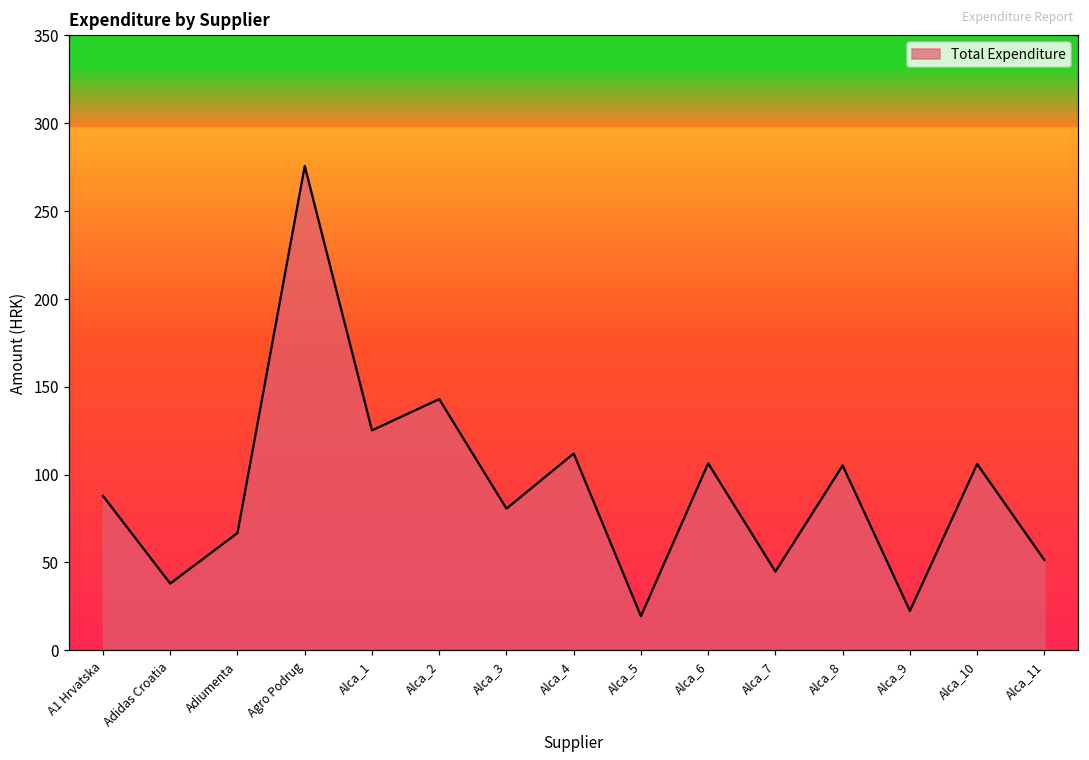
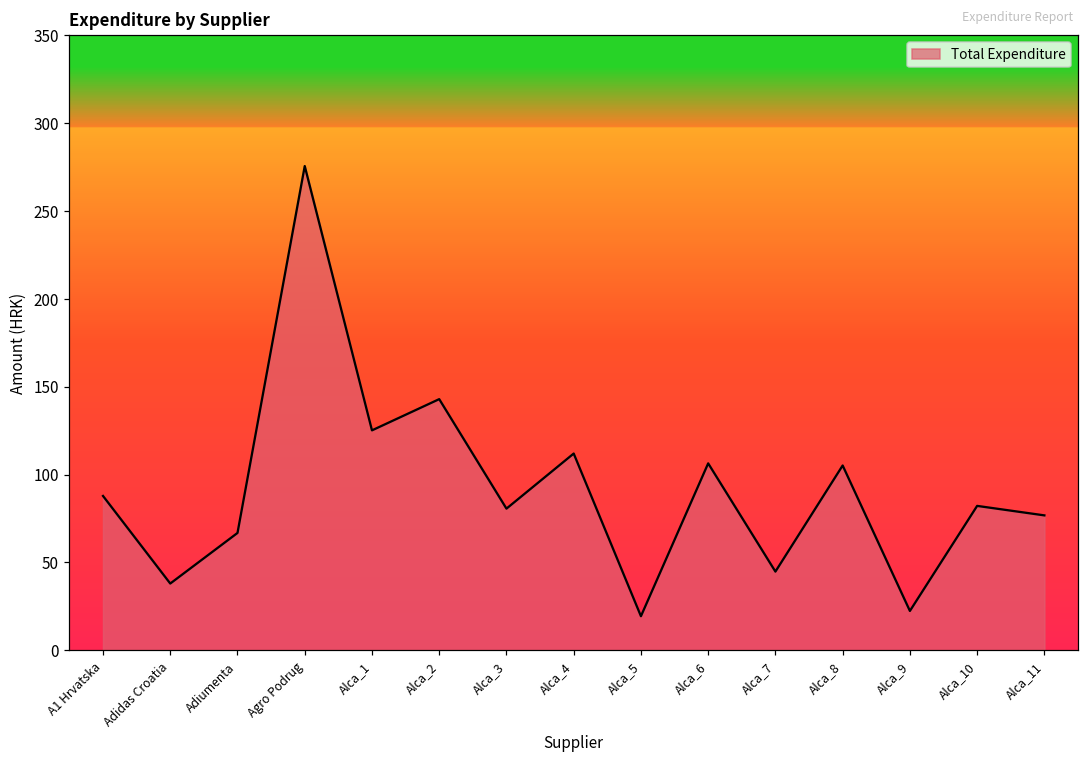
Alca_10: 106 -> 82
Alca_11: 51 -> 77
